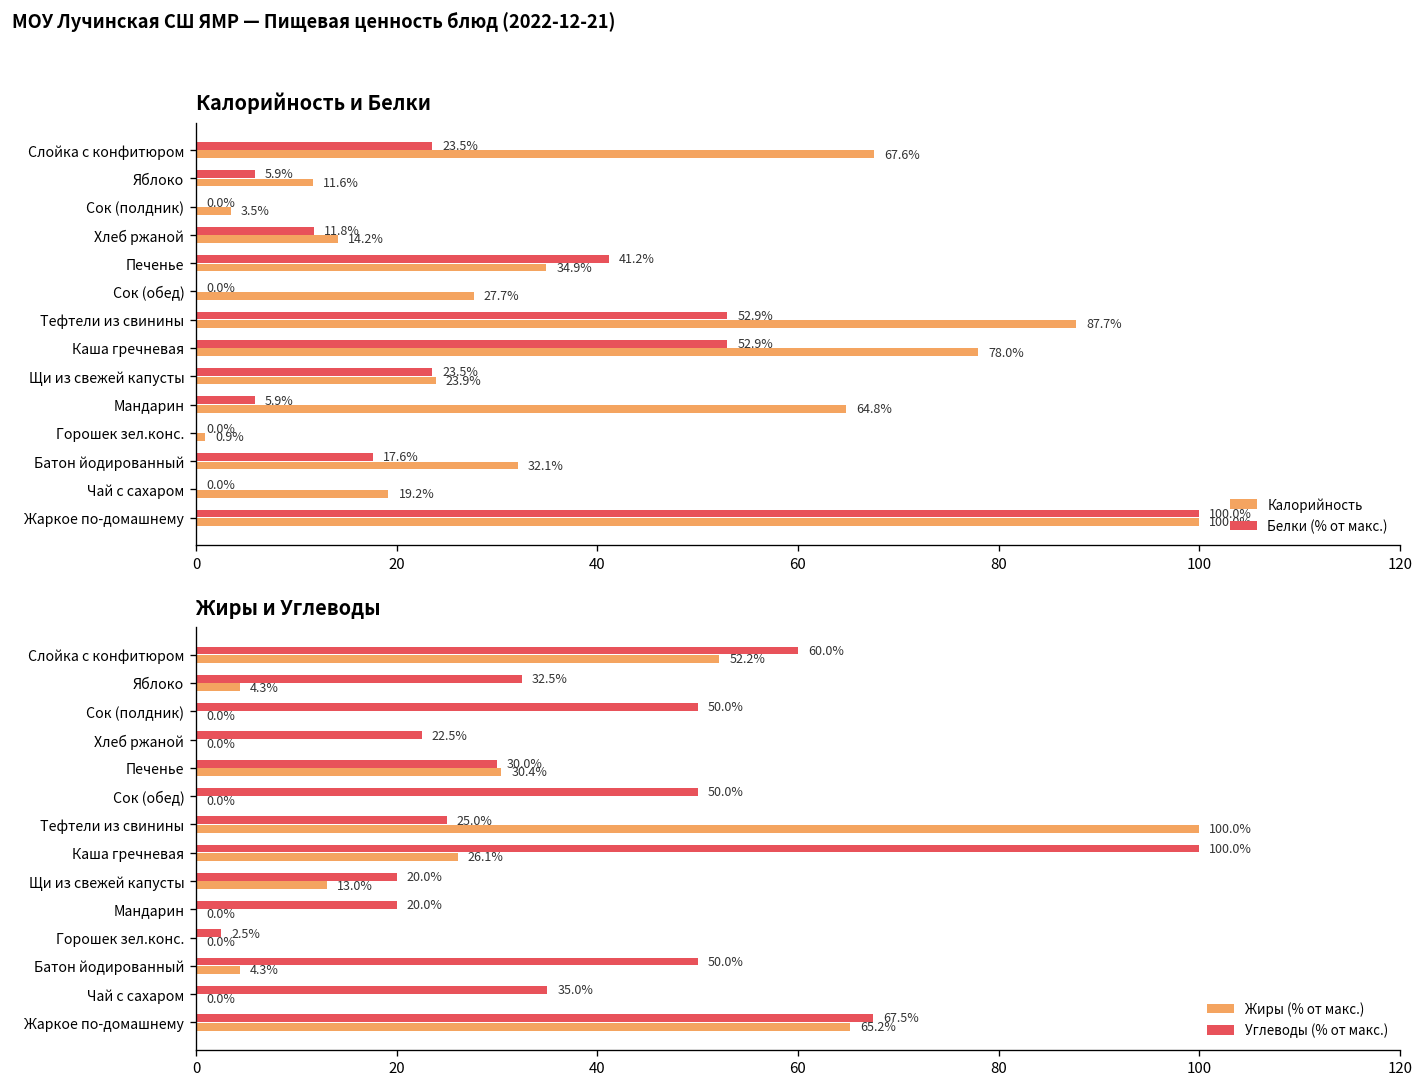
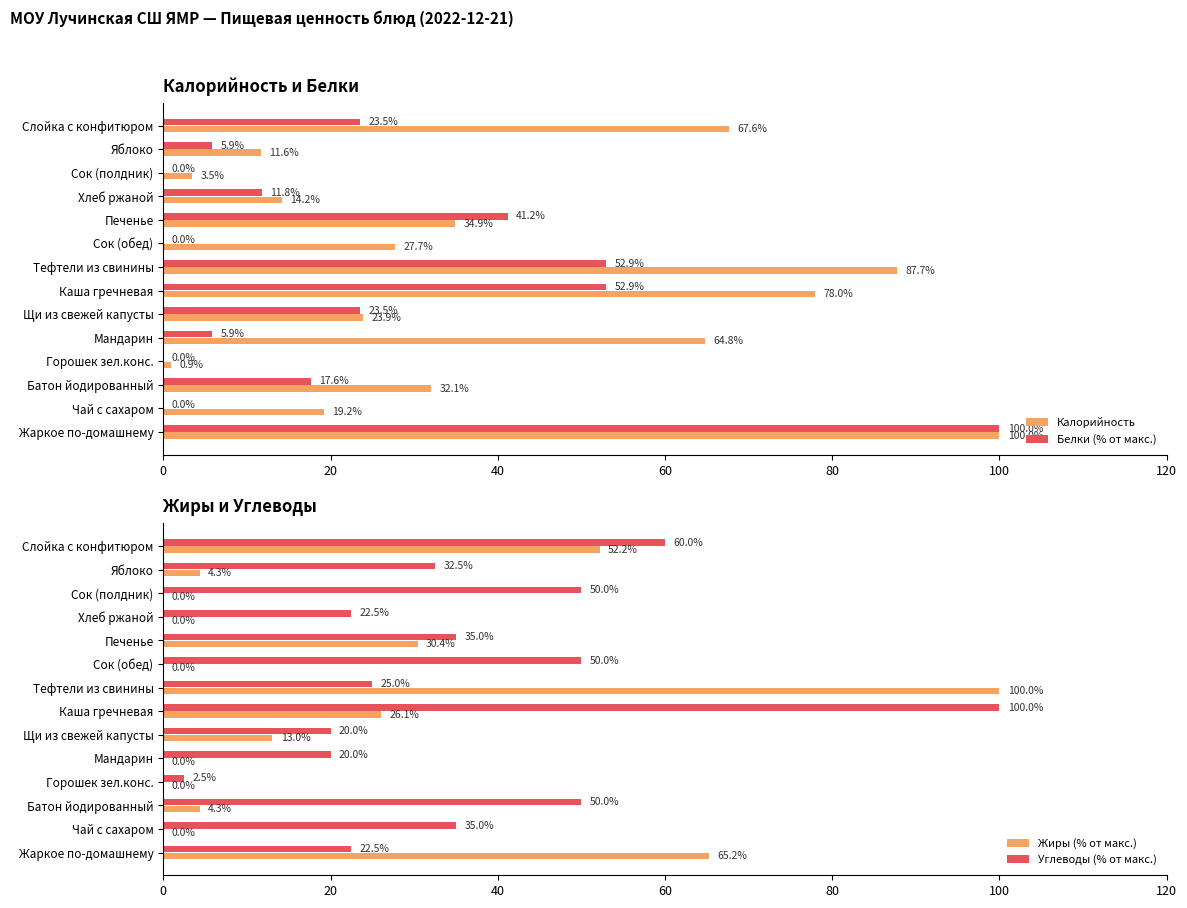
Жиры и Углеводы, Углеводы (% от макс.), Печенье: 30.0% -> 35.0%
Жиры и Углеводы, Углеводы (% от макс.), Жаркое по-домашнему: 67.5% -> 22.5%
